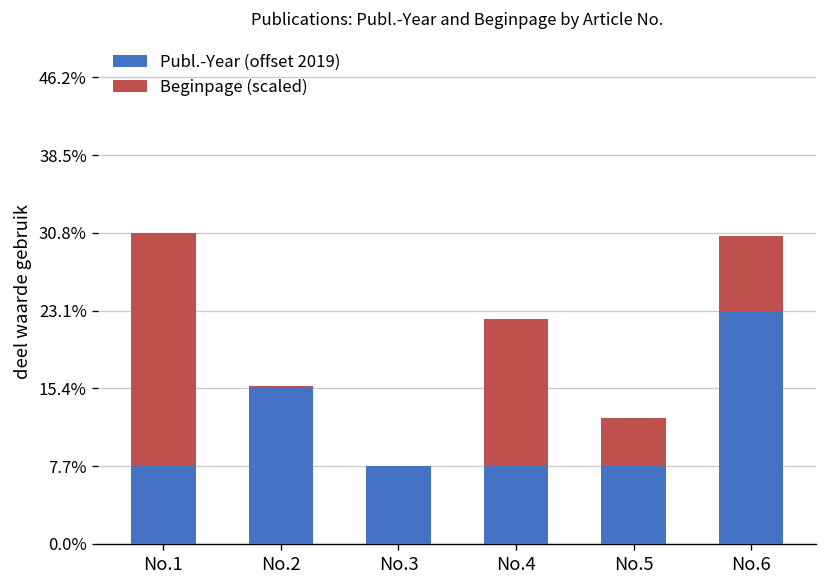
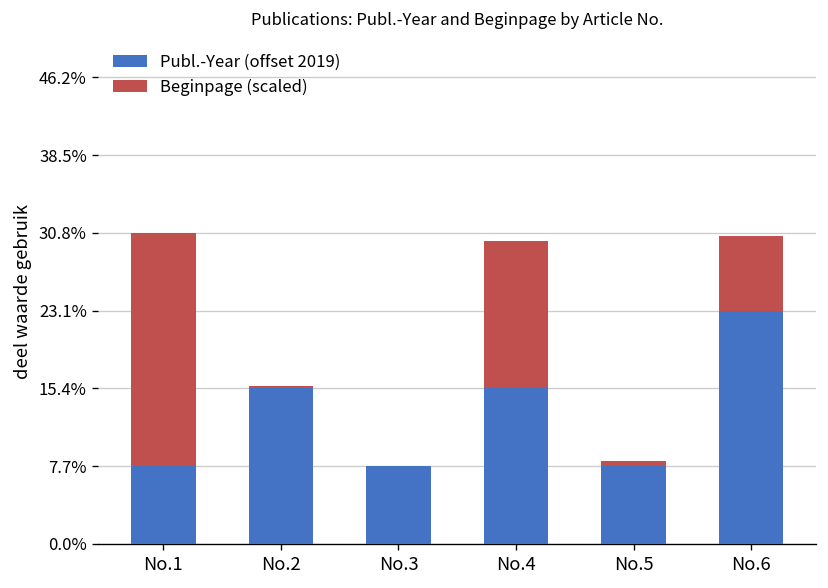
Publ.-Year (offset 2019), No.4: 8% -> 15%
Beginpage (scaled), No.5: 5% -> 0%
